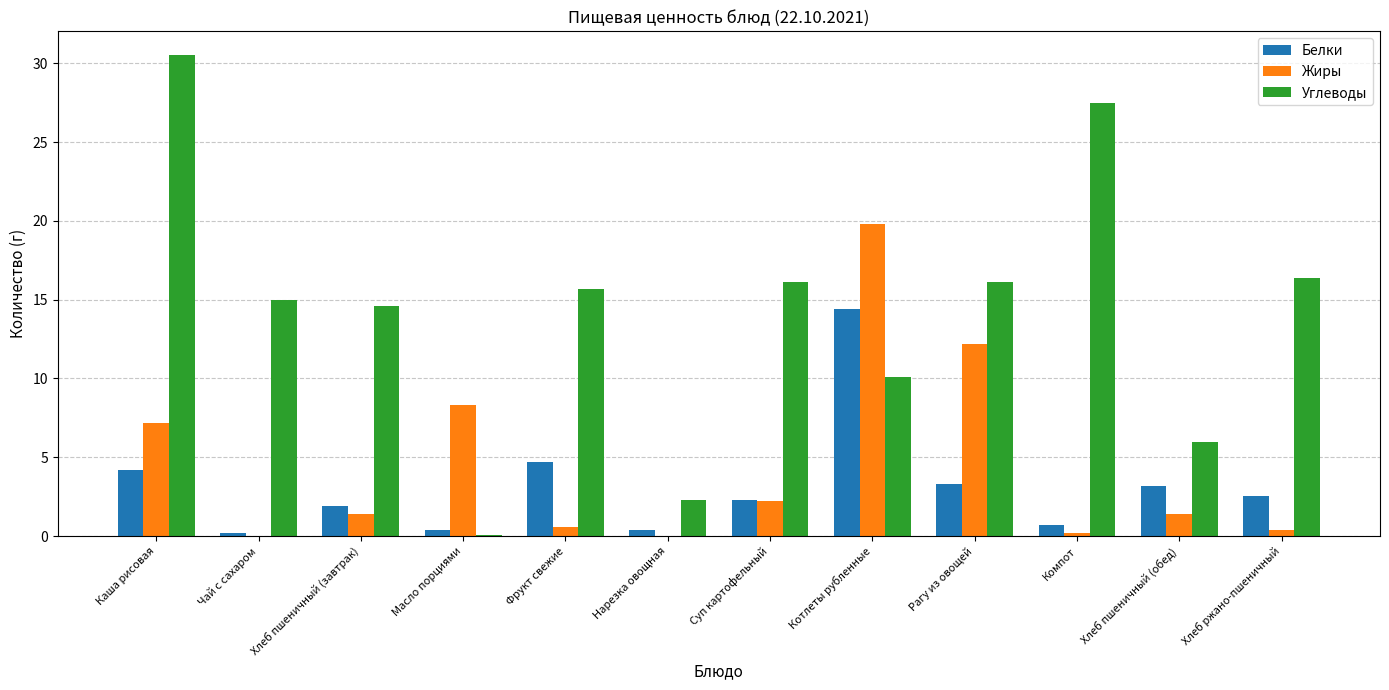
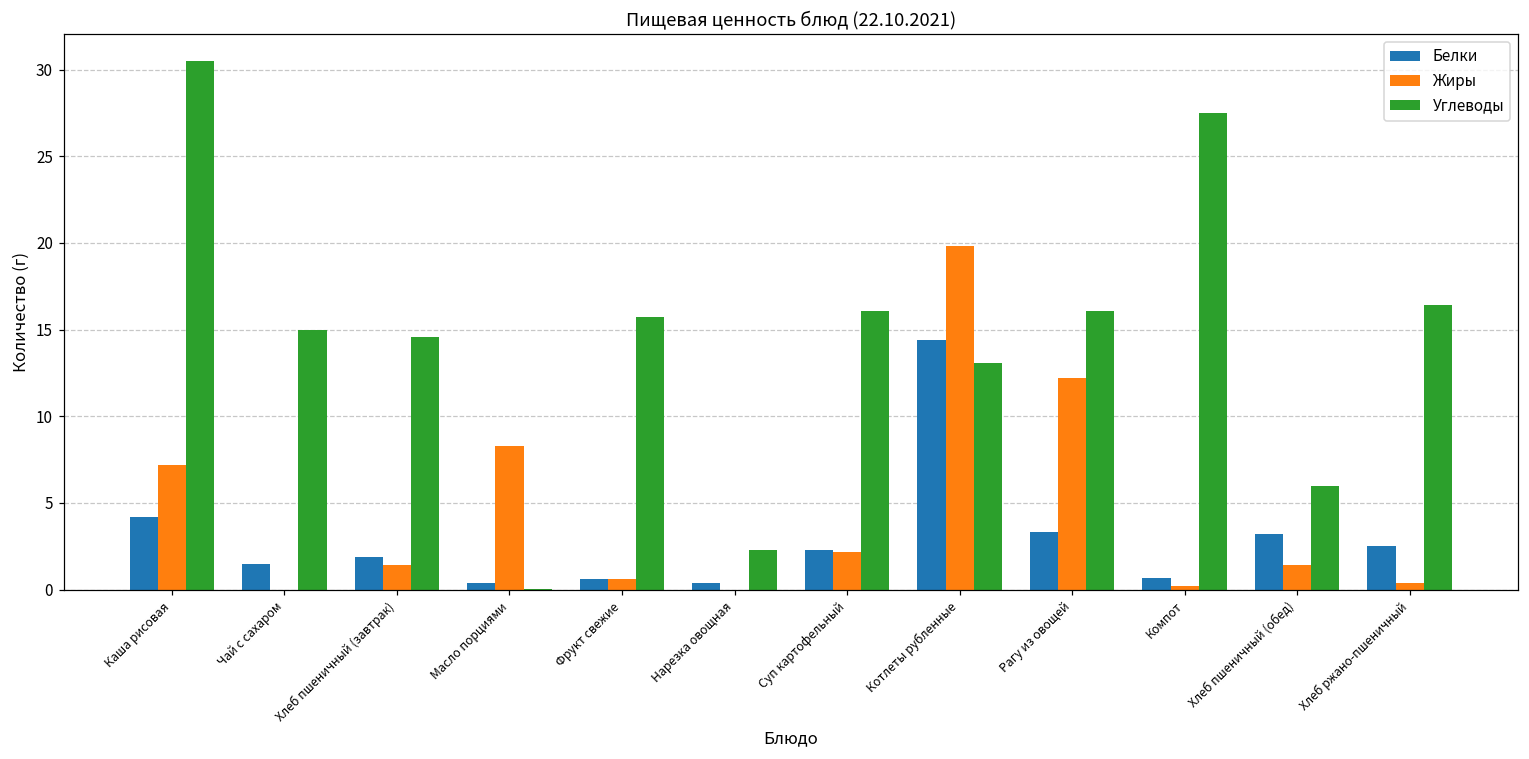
Белки, Чай с сахаром: 0.2 -> 1.5
Белки, Фрукт свежие: 4.7 -> 0.6
Углеводы, Котлеты рубленные: 10.1 -> 13.1
